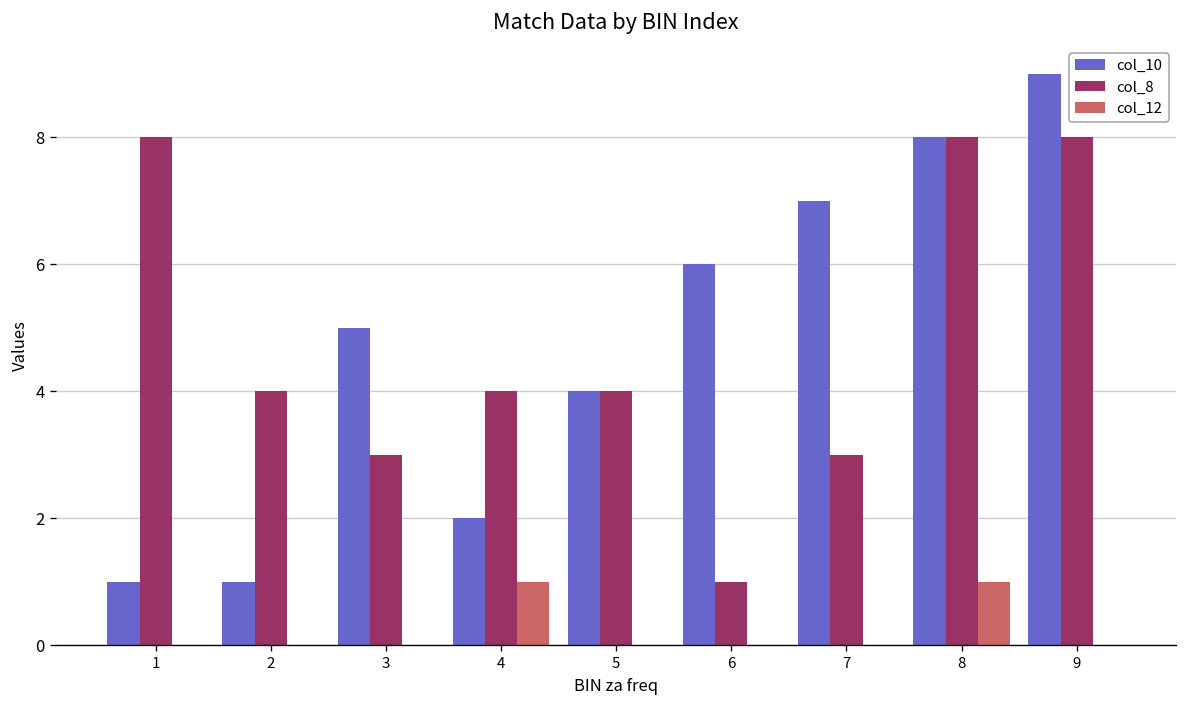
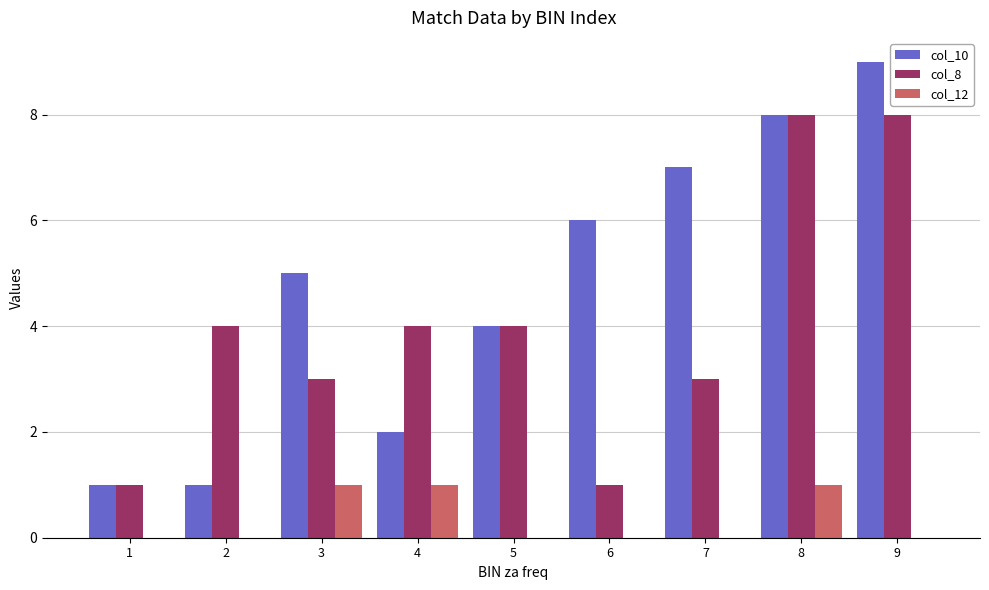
col_8, 1: 8 -> 1
col_12, 3: 0 -> 1
